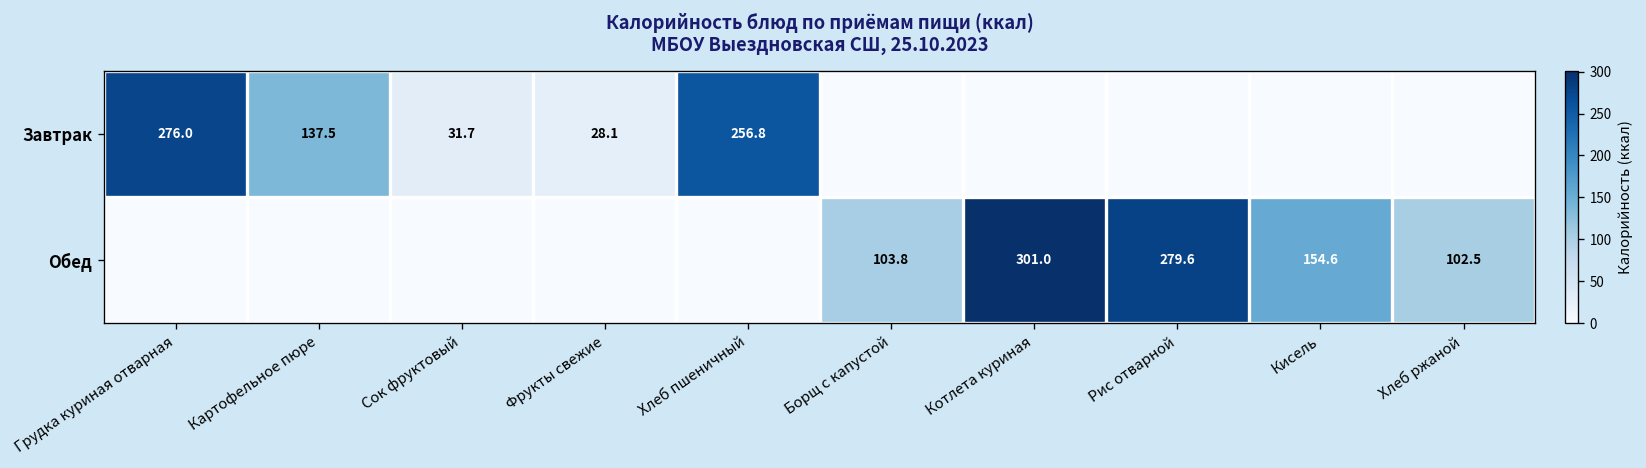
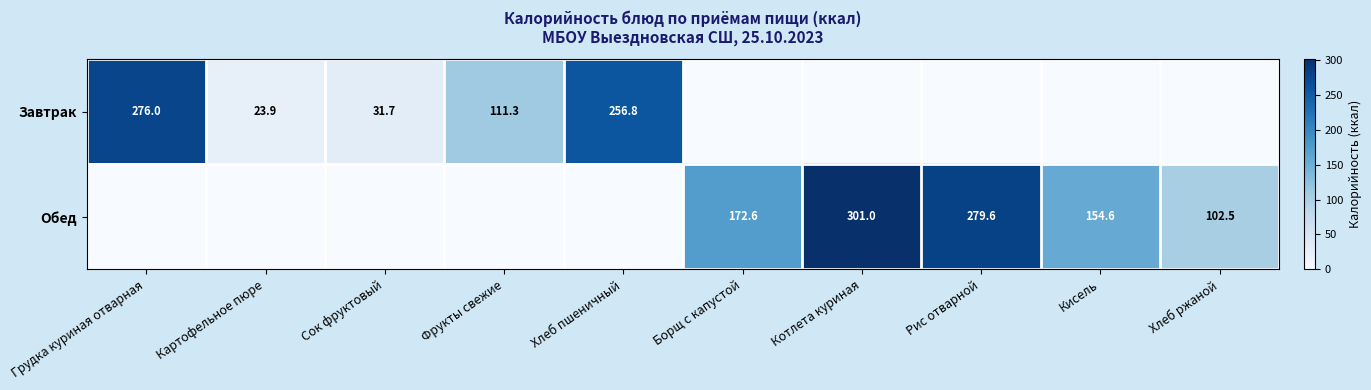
Завтрак, Картофельное пюре: 137.5 -> 23.9
Завтрак, Фрукты свежие: 28.1 -> 111.3
Обед, Борщ с капустой: 103.8 -> 172.6
